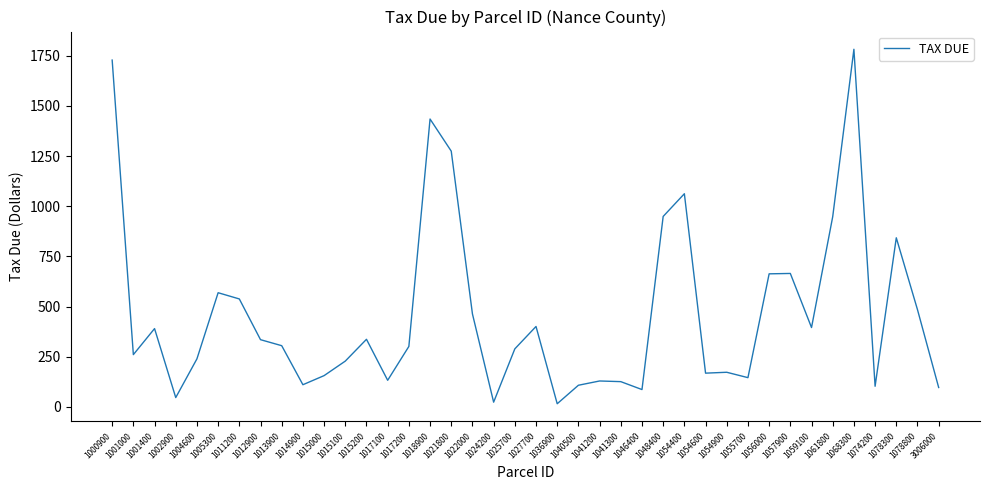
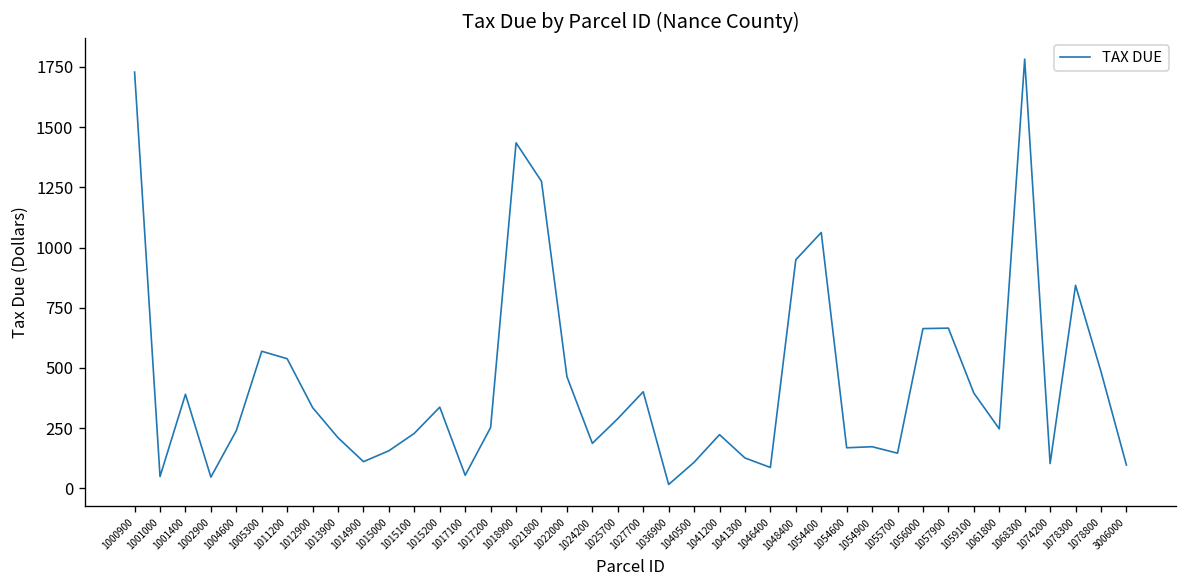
1001000: 260 -> 50
1013900: 310 -> 210
1017100: 130 -> 50
1017200: 300 -> 250
1024200: 20 -> 190
1041200: 130 -> 220
1061800: 950 -> 250
